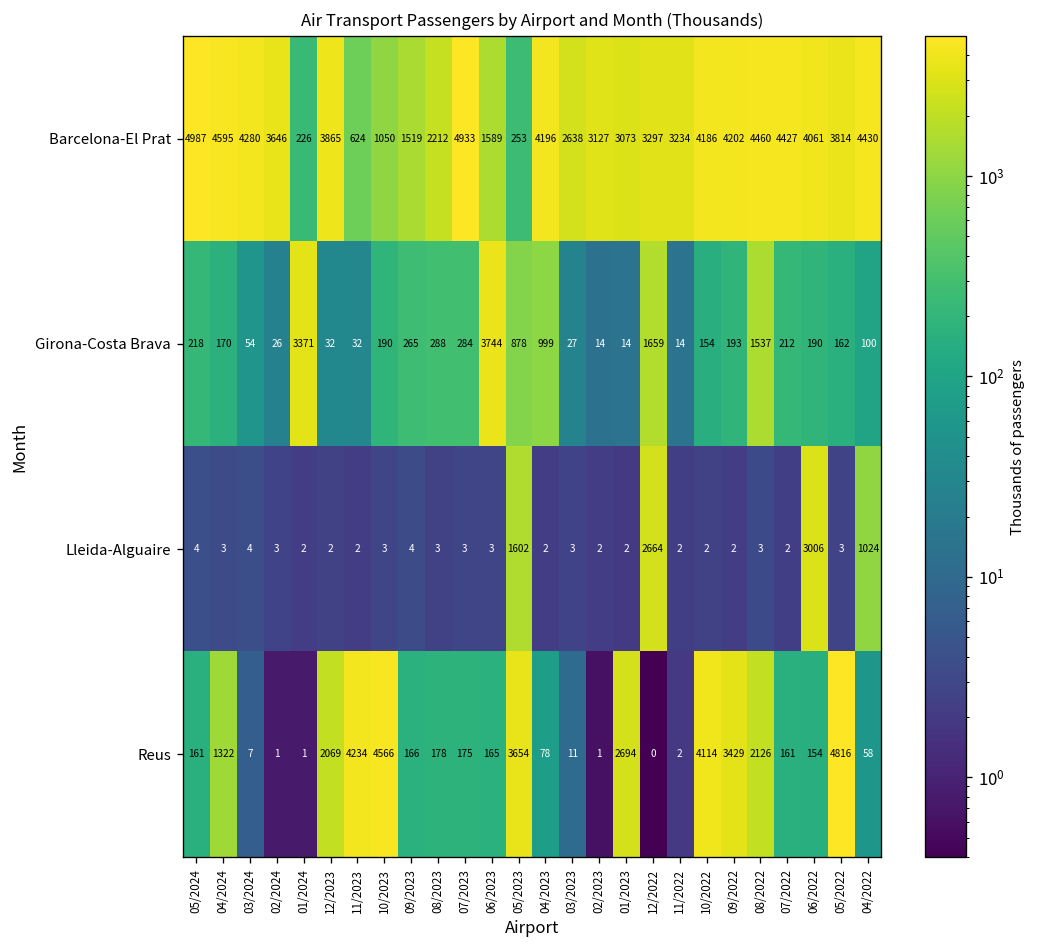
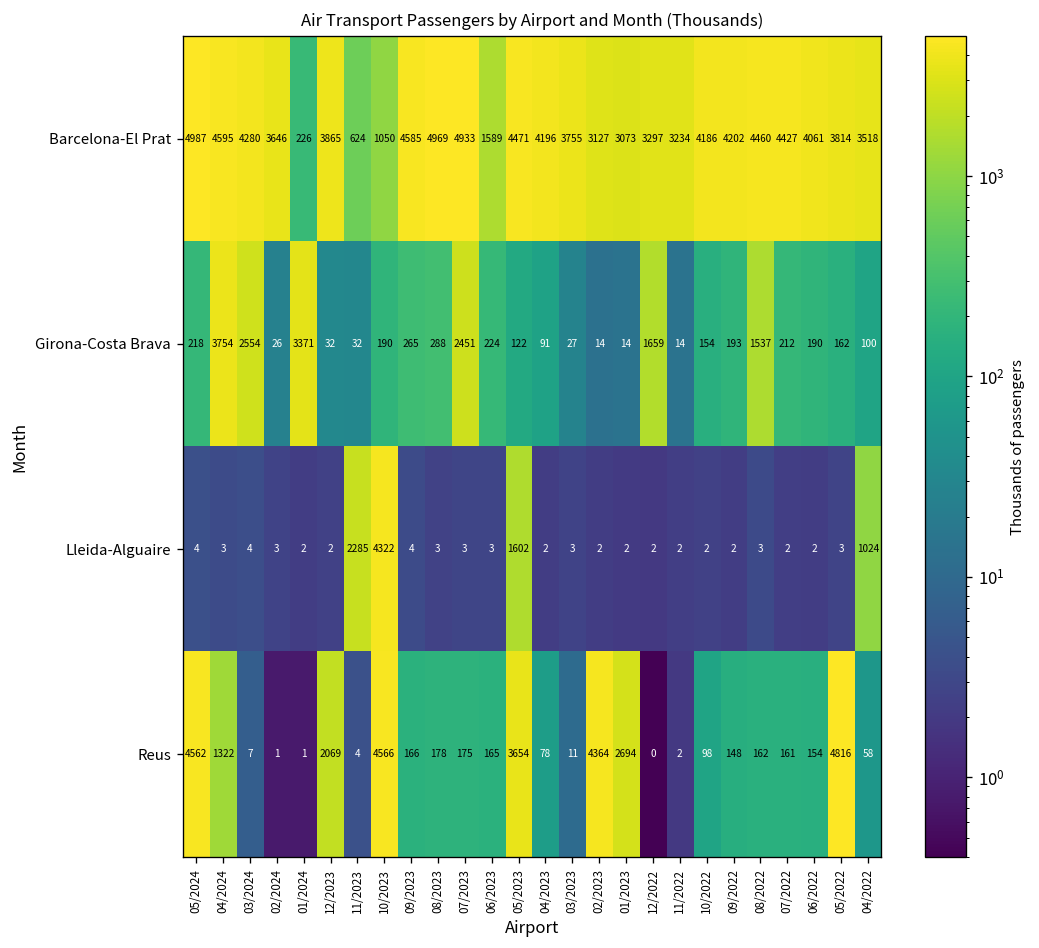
Barcelona-El Prat, 09/2023: 1519 -> 4585
Barcelona-El Prat, 08/2023: 2212 -> 4969
Barcelona-El Prat, 05/2023: 253 -> 4471
Barcelona-El Prat, 03/2023: 2638 -> 3755
Barcelona-El Prat, 04/2022: 4430 -> 3518
Girona-Costa Brava, 04/2024: 170 -> 3754
Girona-Costa Brava, 03/2024: 54 -> 2554
Girona-Costa Brava, 07/2023: 284 -> 2451
Girona-Costa Brava, 06/2023: 3744 -> 224
Girona-Costa Brava, 05/2023: 878 -> 122
Girona-Costa Brava, 04/2023: 999 -> 91
Lleida-Alguaire, 11/2023: 2 -> 2285
Lleida-Alguaire, 10/2023: 3 -> 4322
Lleida-Alguaire, 12/2022: 2664 -> 2
Lleida-Alguaire, 06/2022: 3006 -> 2
Reus, 05/2024: 161 -> 4562
Reus, 11/2023: 4234 -> 4
Reus, 02/2023: 1 -> 4364
Reus, 10/2022: 4114 -> 98
Reus, 09/2022: 3429 -> 148
Reus, 08/2022: 2126 -> 162
